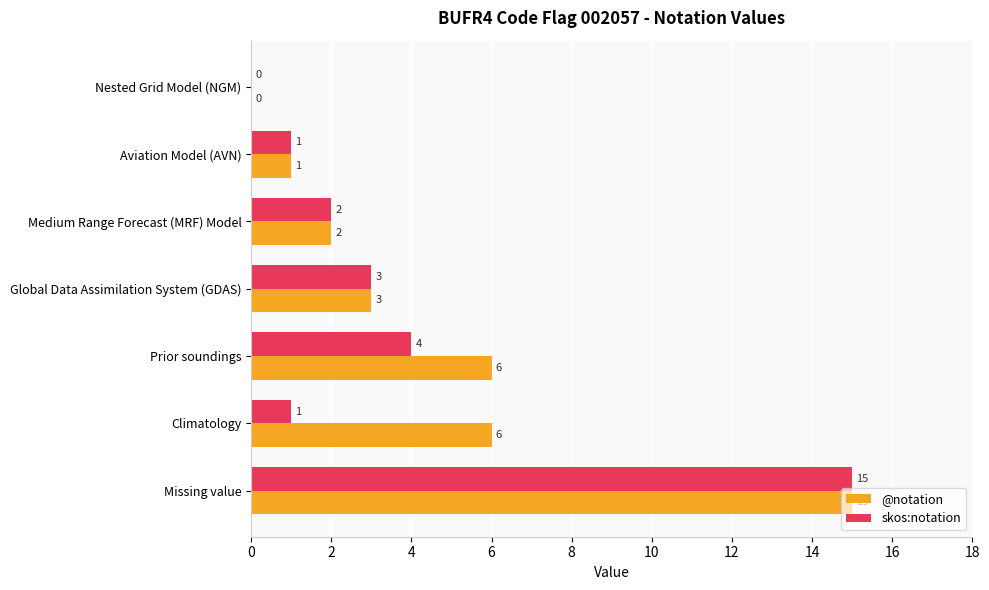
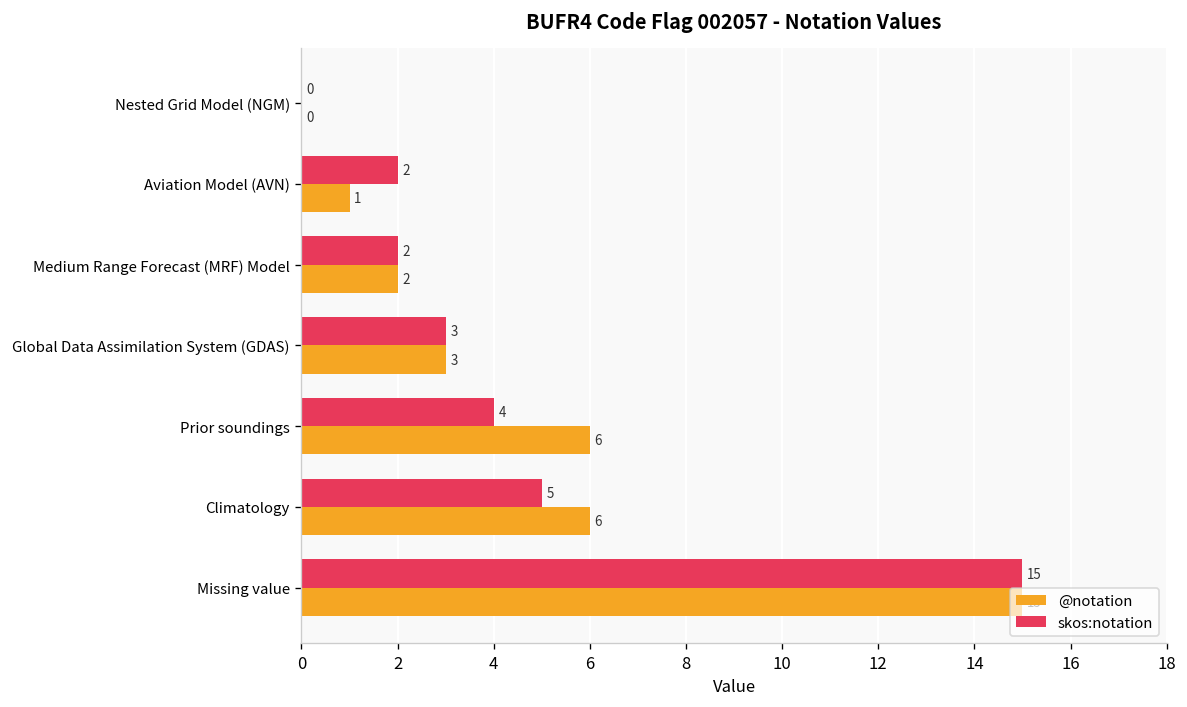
skos:notation, Aviation Model (AVN): 1 -> 2
skos:notation, Climatology: 1 -> 5
